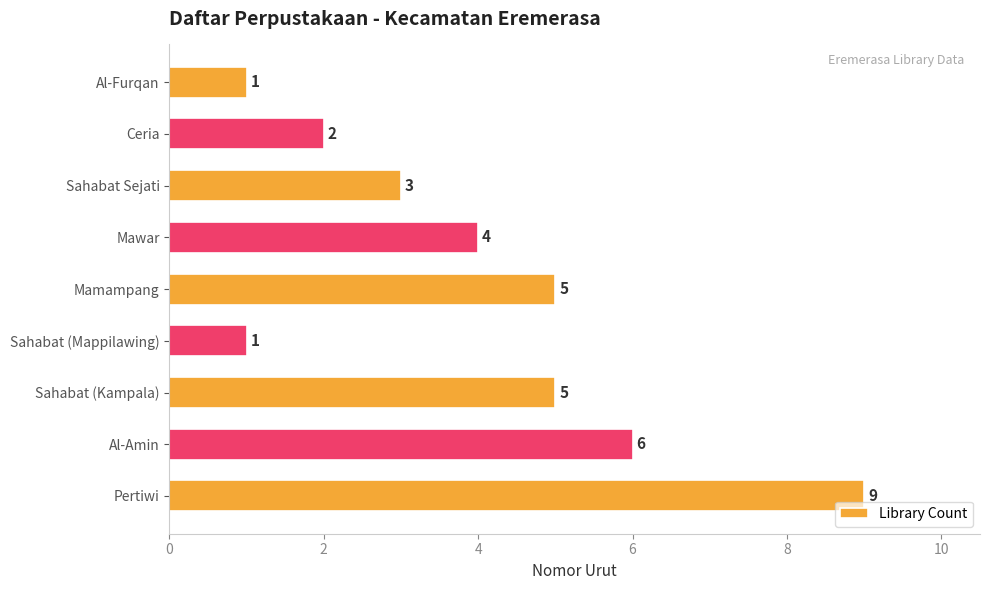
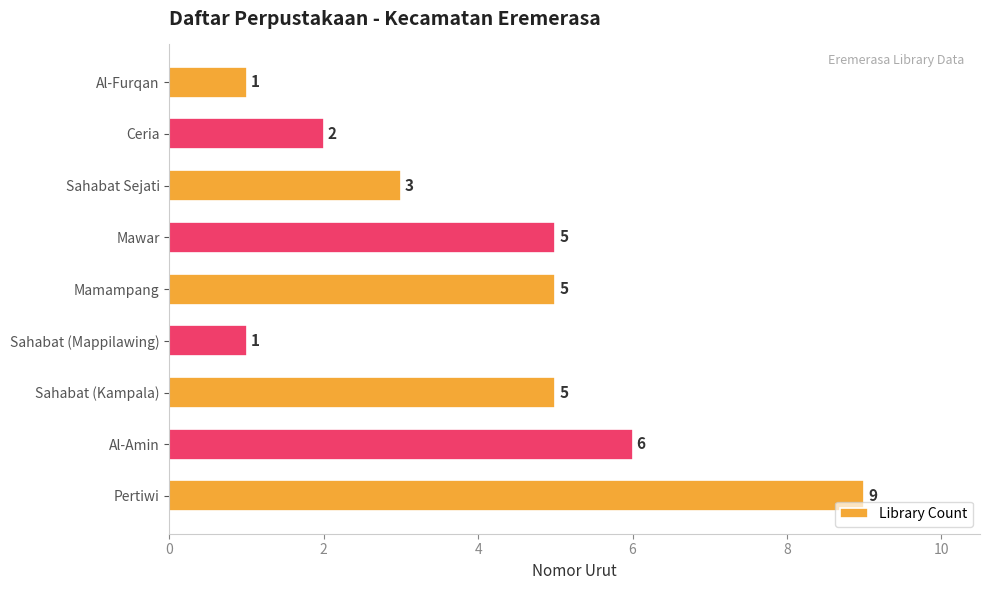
Mawar: 4 -> 5
